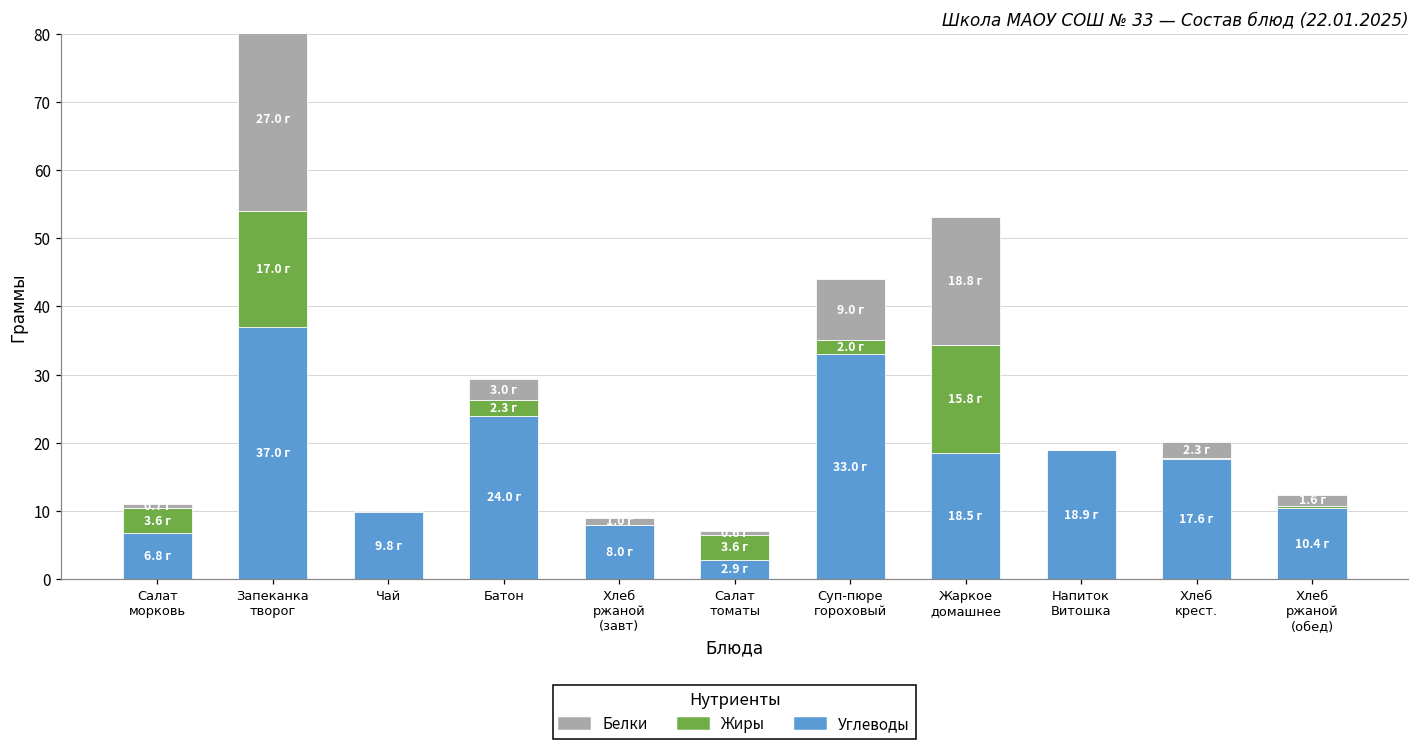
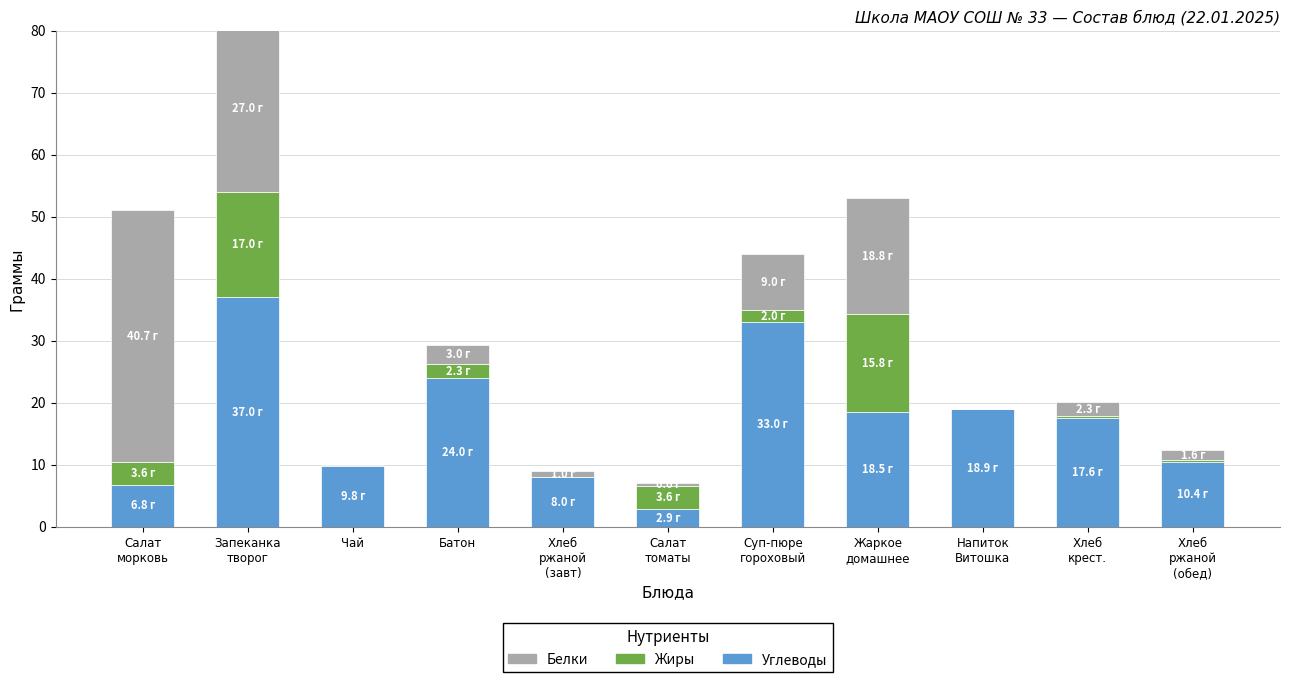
Белки, Салат морковь: 0.7 -> 40.7
